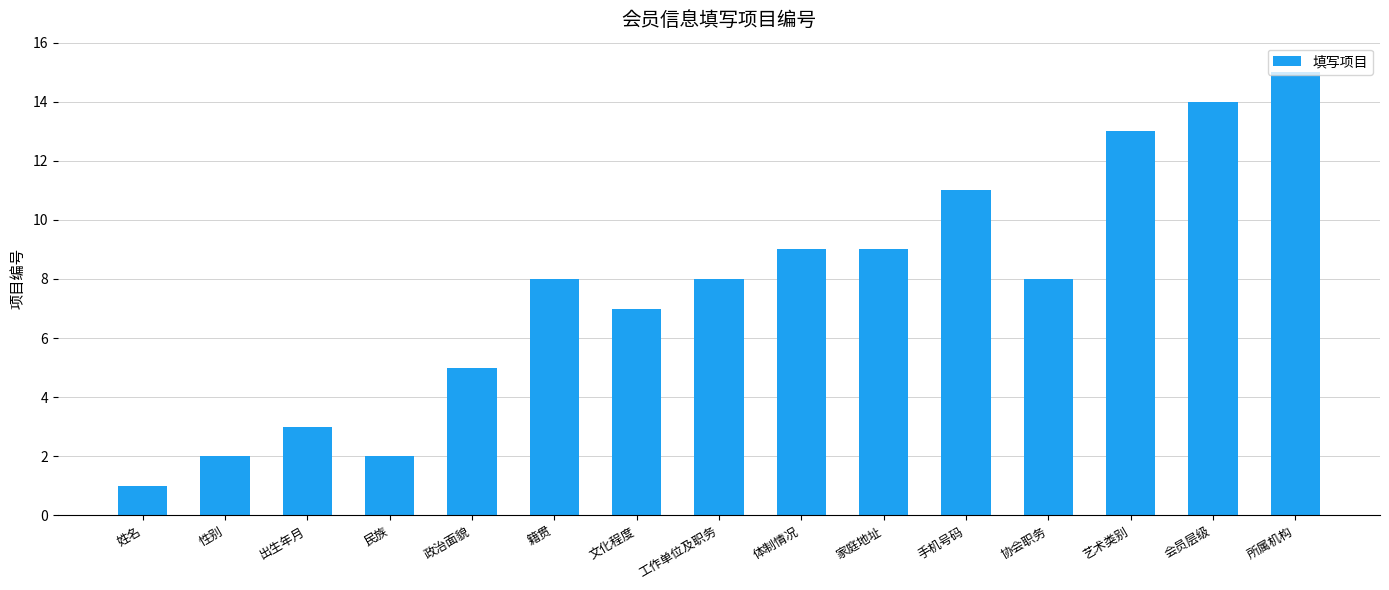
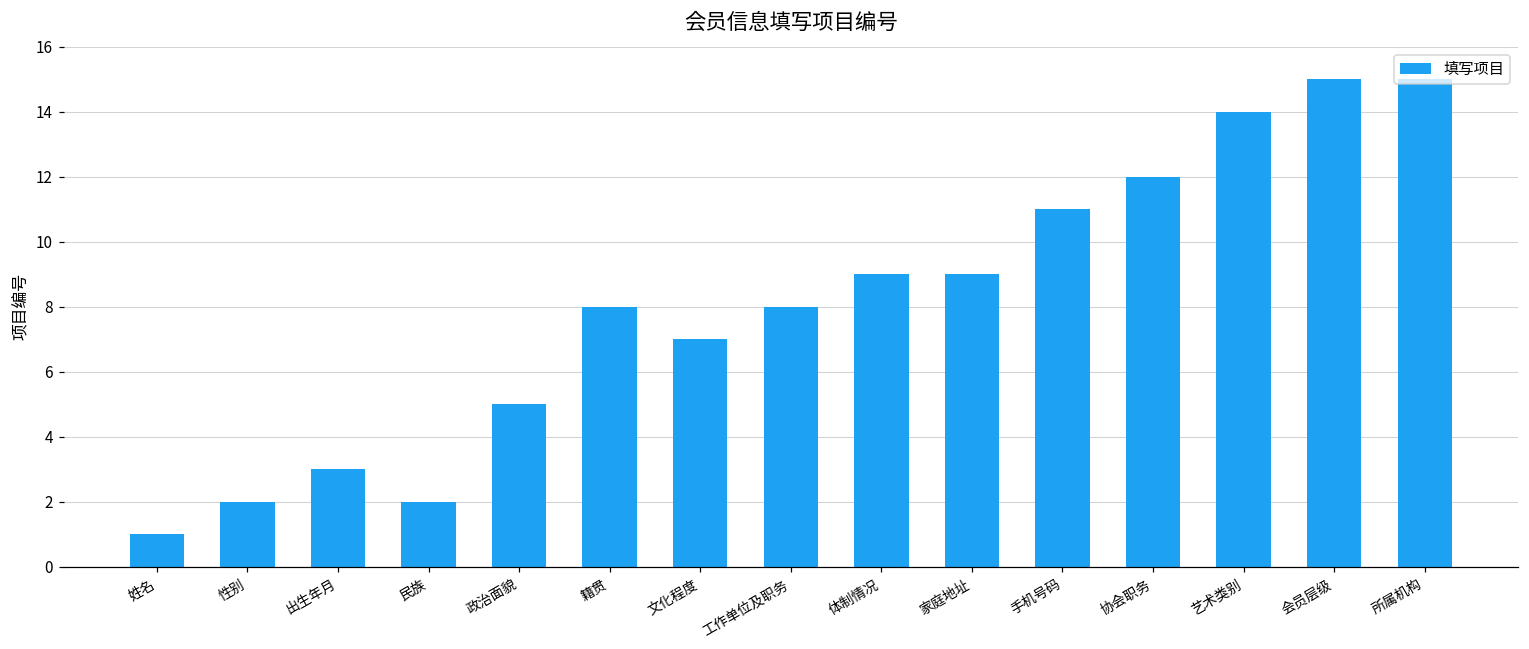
协会职务: 8 -> 12
艺术类别: 13 -> 14
会员层级: 14 -> 15
